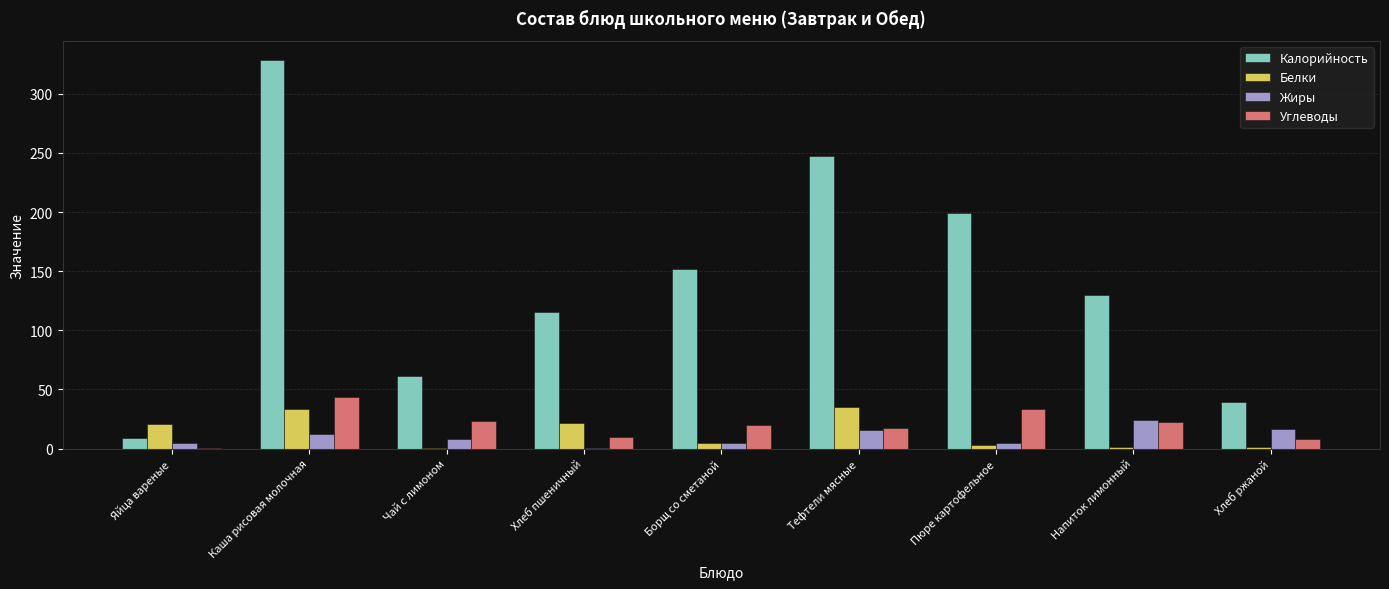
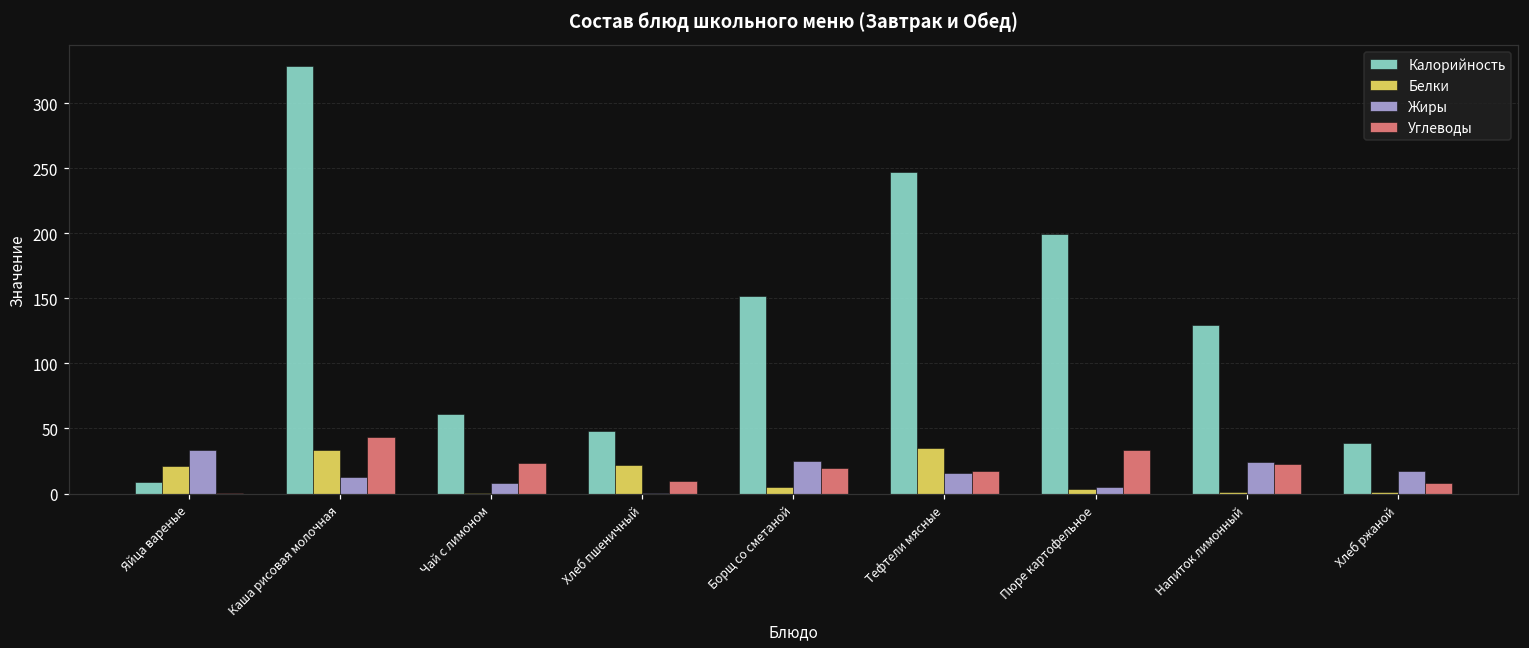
Жиры, Яйца вареные: 5 -> 33
Калорийность, Хлеб пшеничный: 116 -> 48
Жиры, Борщ со сметаной: 5 -> 25
